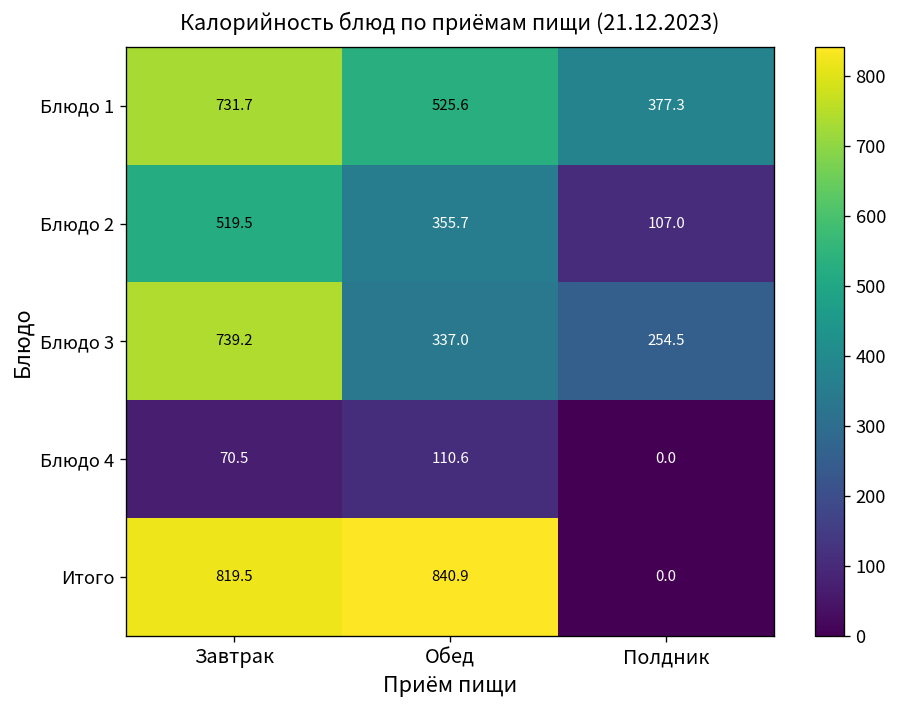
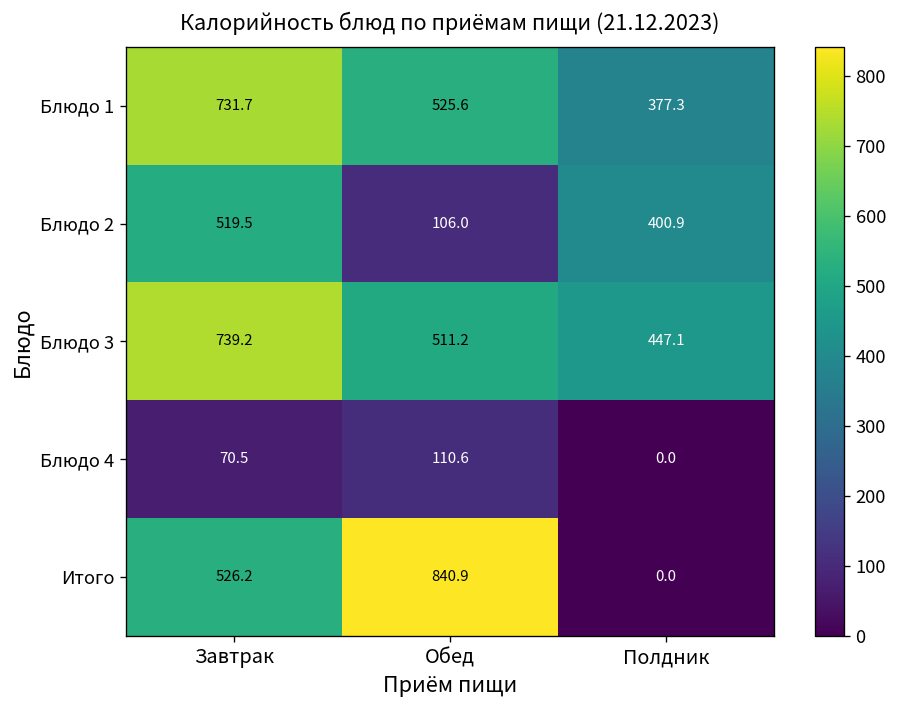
Блюдо 2, Обед: 355.7 -> 106.0
Блюдо 2, Полдник: 107.0 -> 400.9
Блюдо 3, Обед: 337.0 -> 511.2
Блюдо 3, Полдник: 254.5 -> 447.1
Итого, Завтрак: 819.5 -> 526.2
